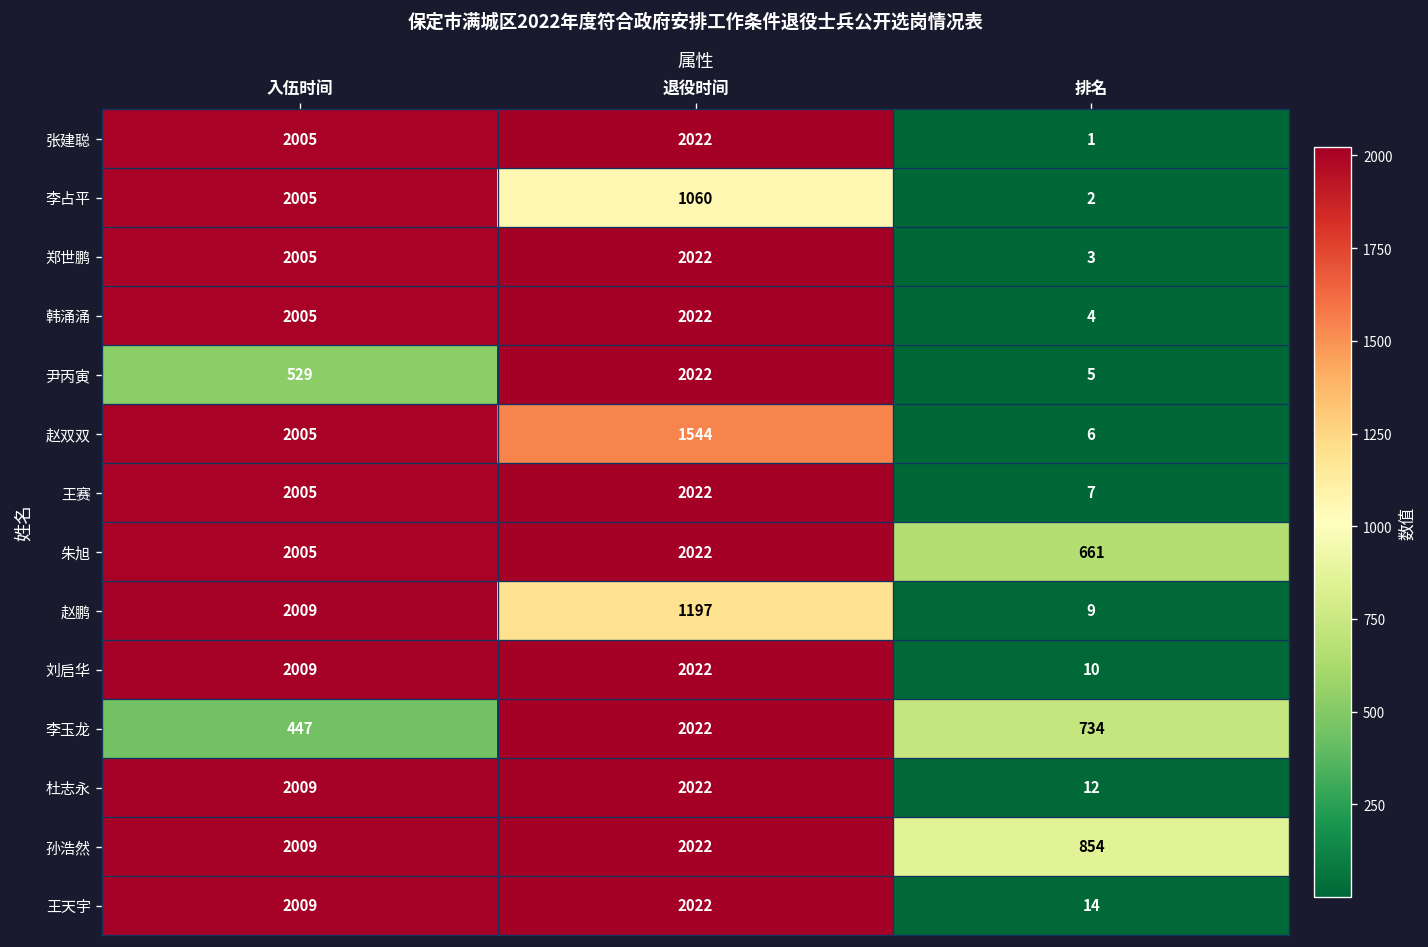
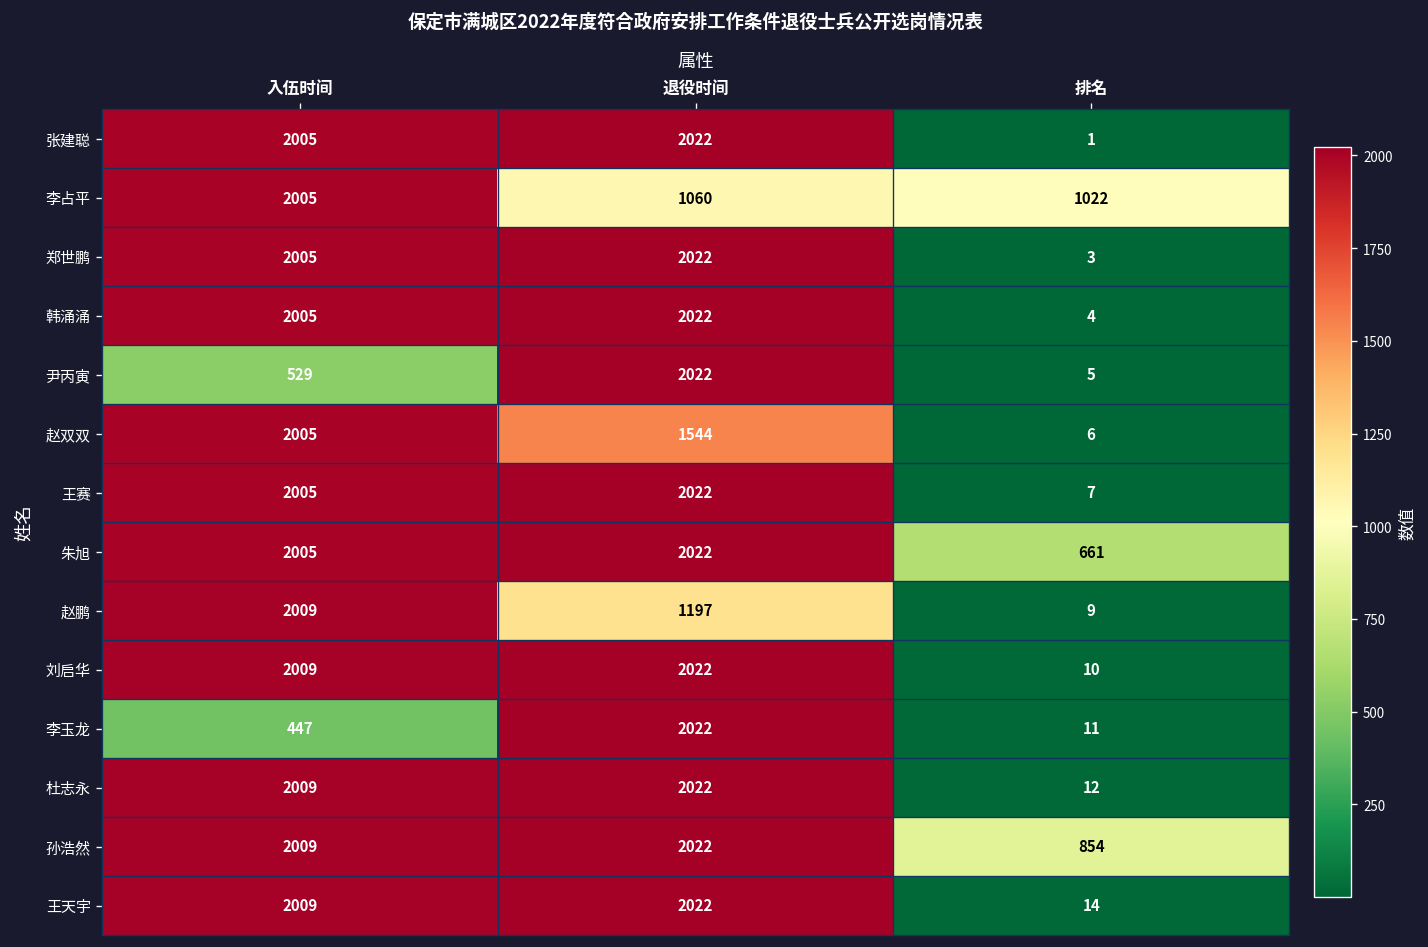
李占平, 排名: 2 -> 1022
李玉龙, 排名: 734 -> 11
